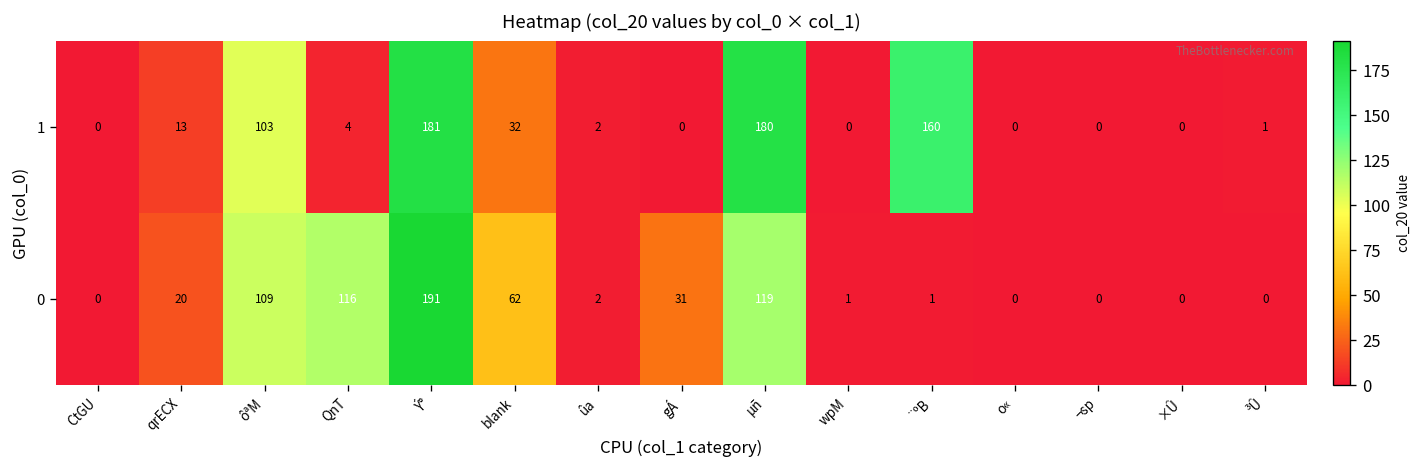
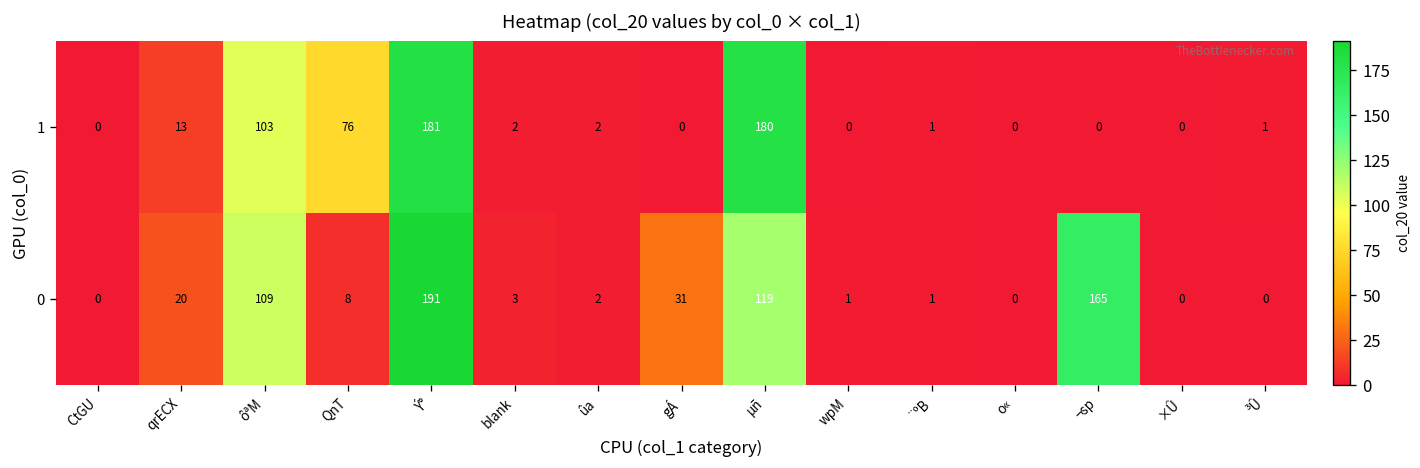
1, QnT: 4 -> 76
1, blank: 32 -> 2
1, ¨ºB: 160 -> 1
0, QnT: 116 -> 8
0, blank: 62 -> 3
0, ¬sp: 0 -> 165
